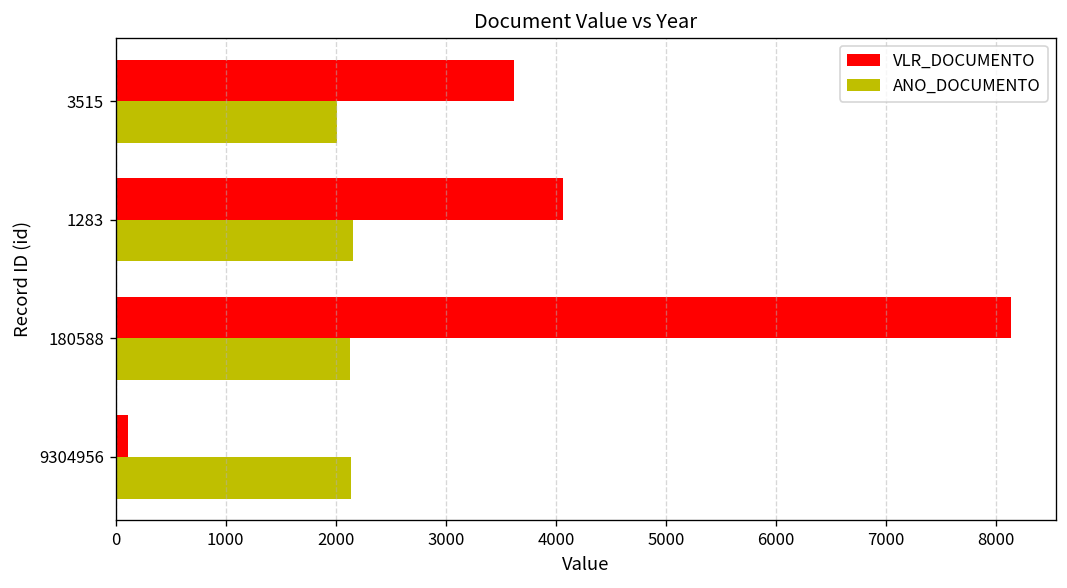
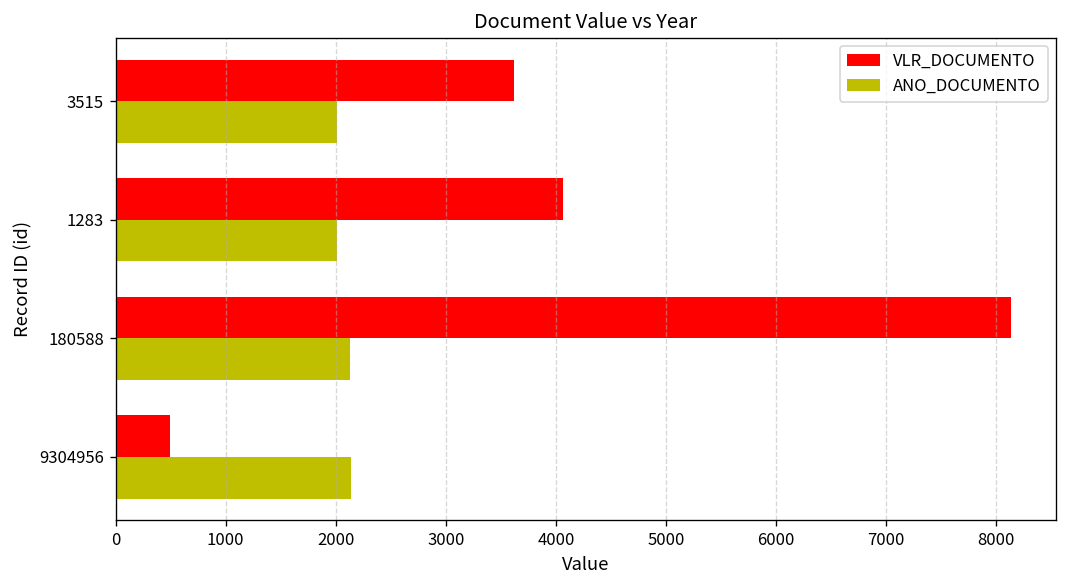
ANO_DOCUMENTO, 1283: 2200 -> 2000
VLR_DOCUMENTO, 9304956: 100 -> 500
